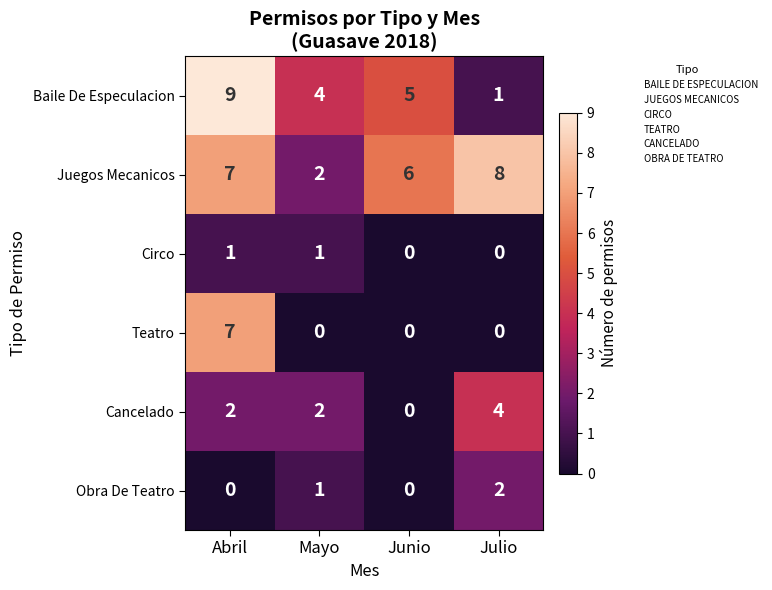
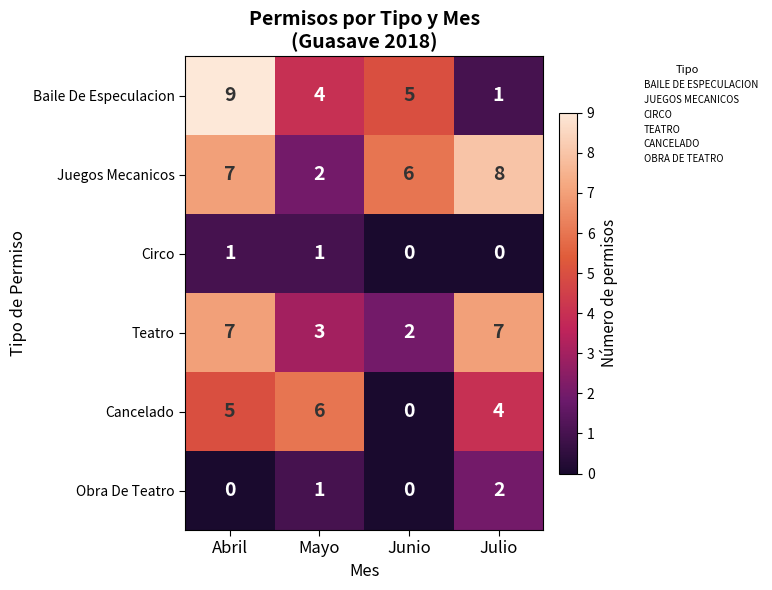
Teatro, Mayo: 0 -> 3
Teatro, Junio: 0 -> 2
Teatro, Julio: 0 -> 7
Cancelado, Abril: 2 -> 5
Cancelado, Mayo: 2 -> 6
